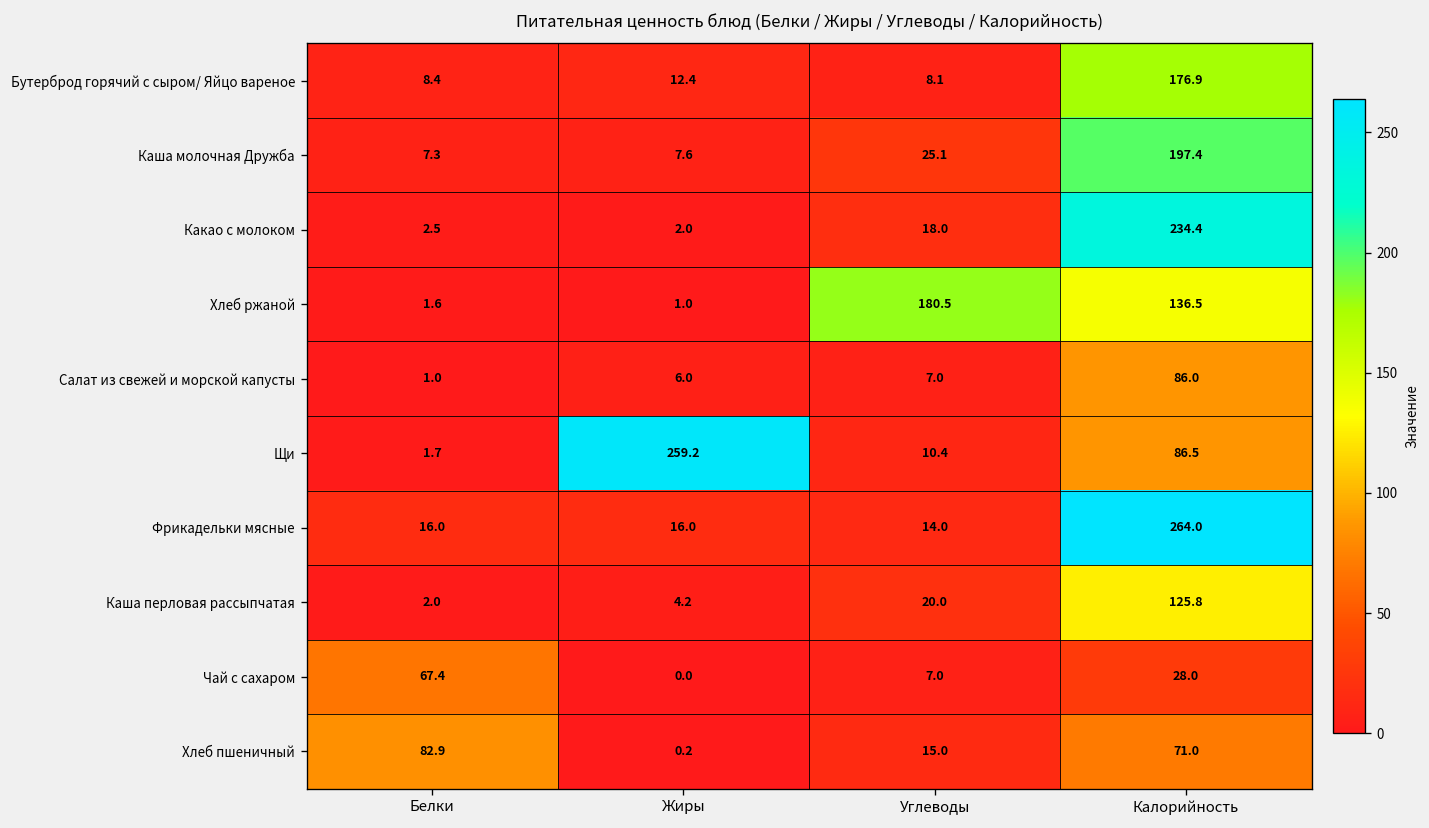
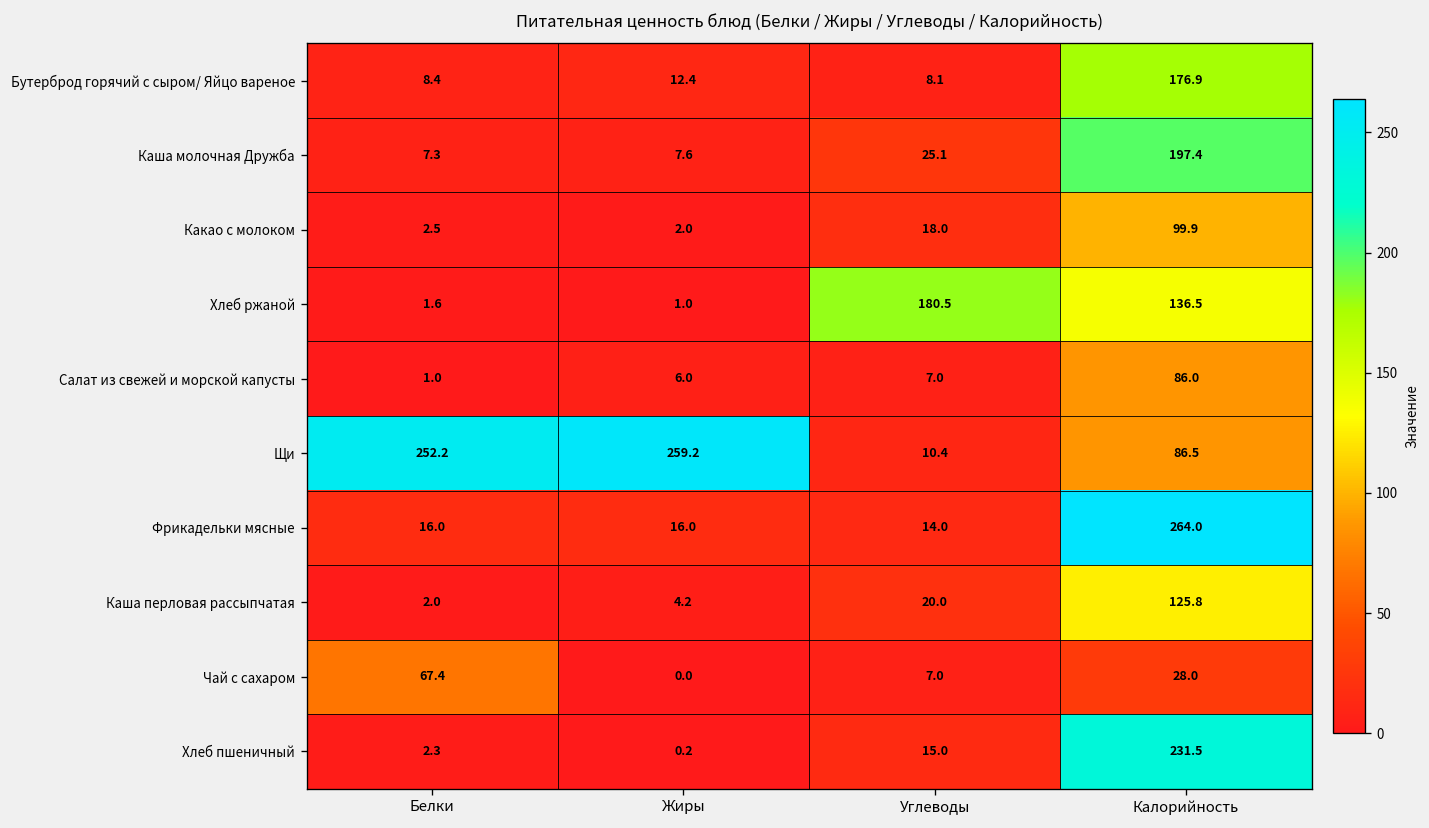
Какао с молоком, Калорийность: 234.4 -> 99.9
Щи, Белки: 1.7 -> 252.2
Хлеб пшеничный, Белки: 82.9 -> 2.3
Хлеб пшеничный, Калорийность: 71.0 -> 231.5
